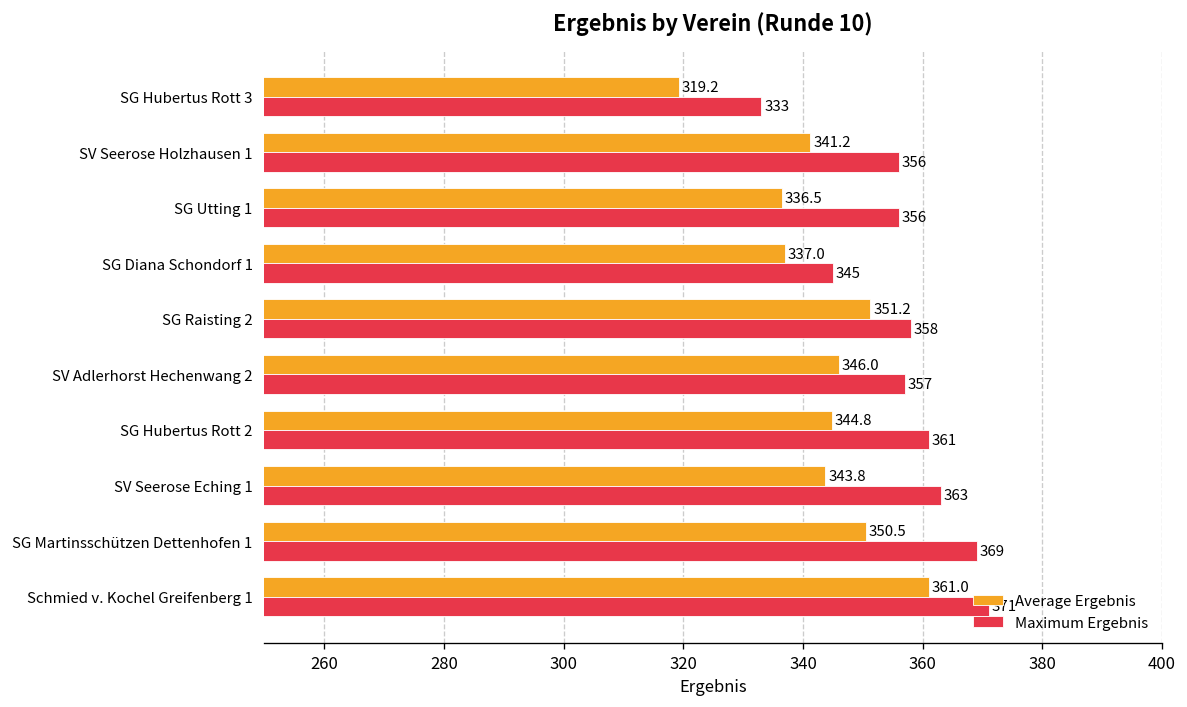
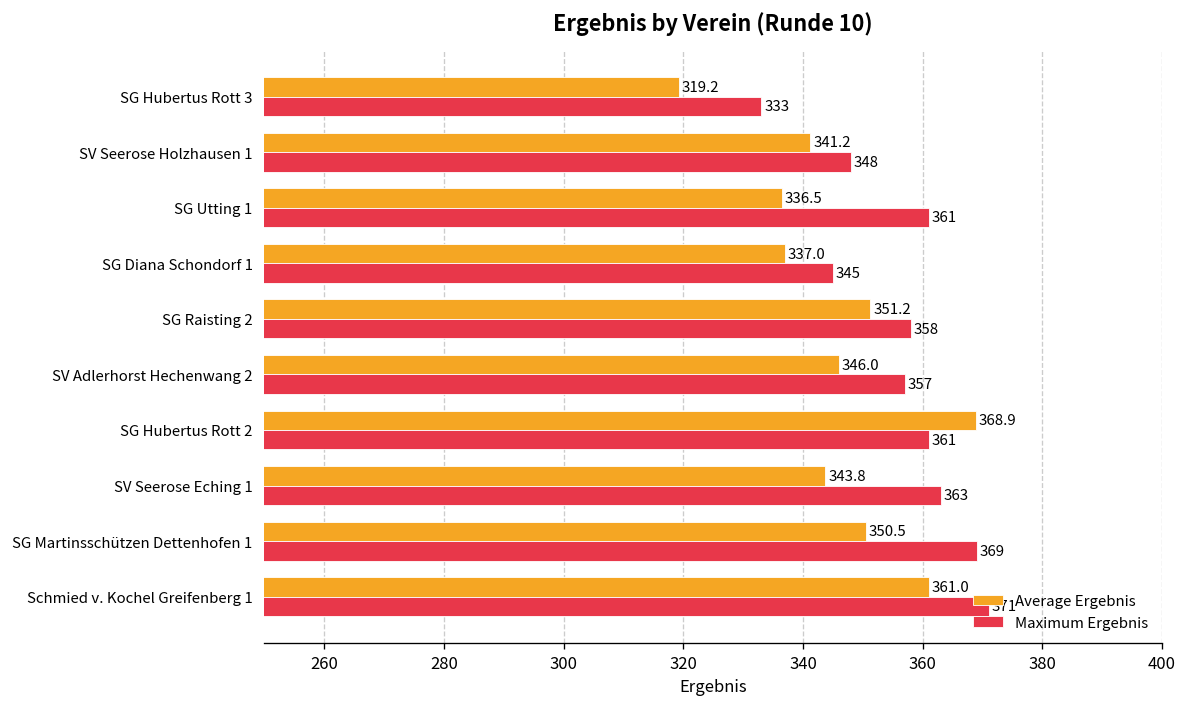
Maximum Ergebnis, SV Seerose Holzhausen 1: 356 -> 348
Maximum Ergebnis, SG Utting 1: 356 -> 361
Average Ergebnis, SG Hubertus Rott 2: 344.8 -> 368.9
